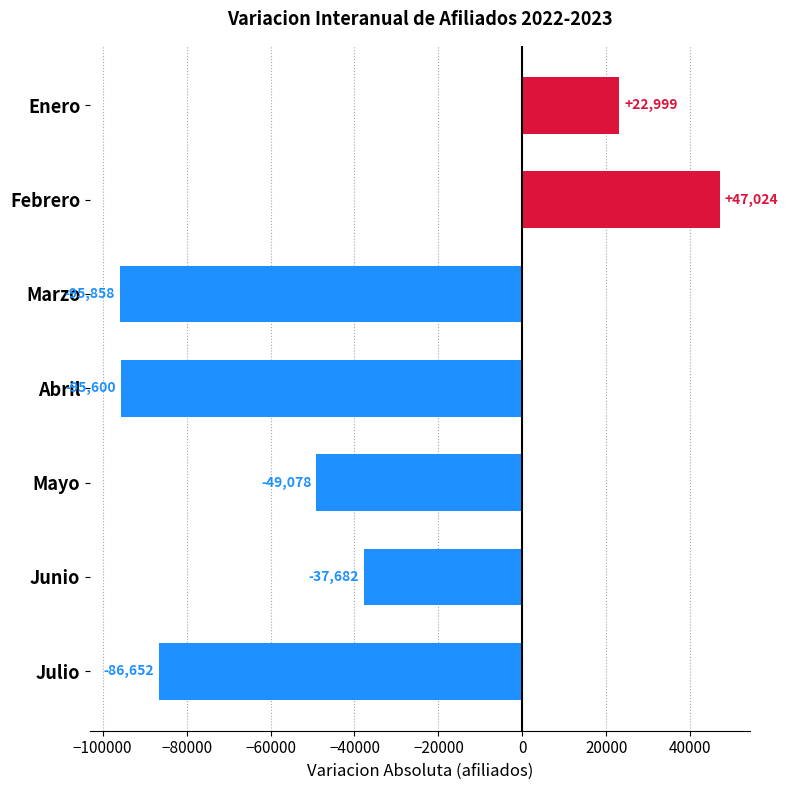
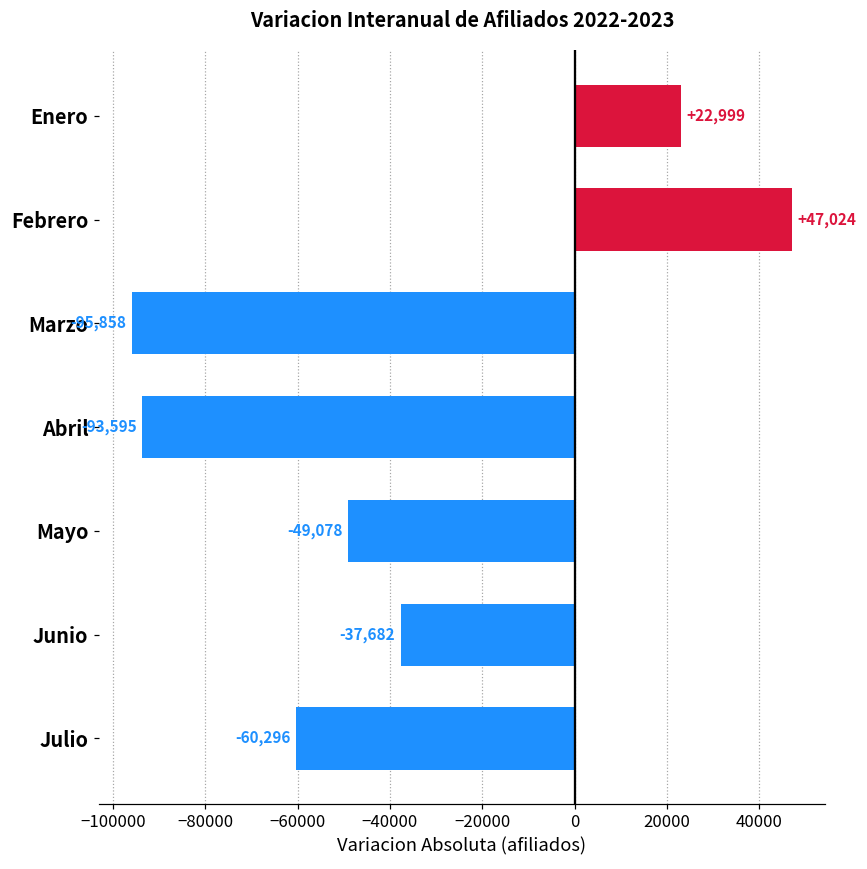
Abril: -95,600 -> -93,595
Julio: -86,652 -> -60,296
